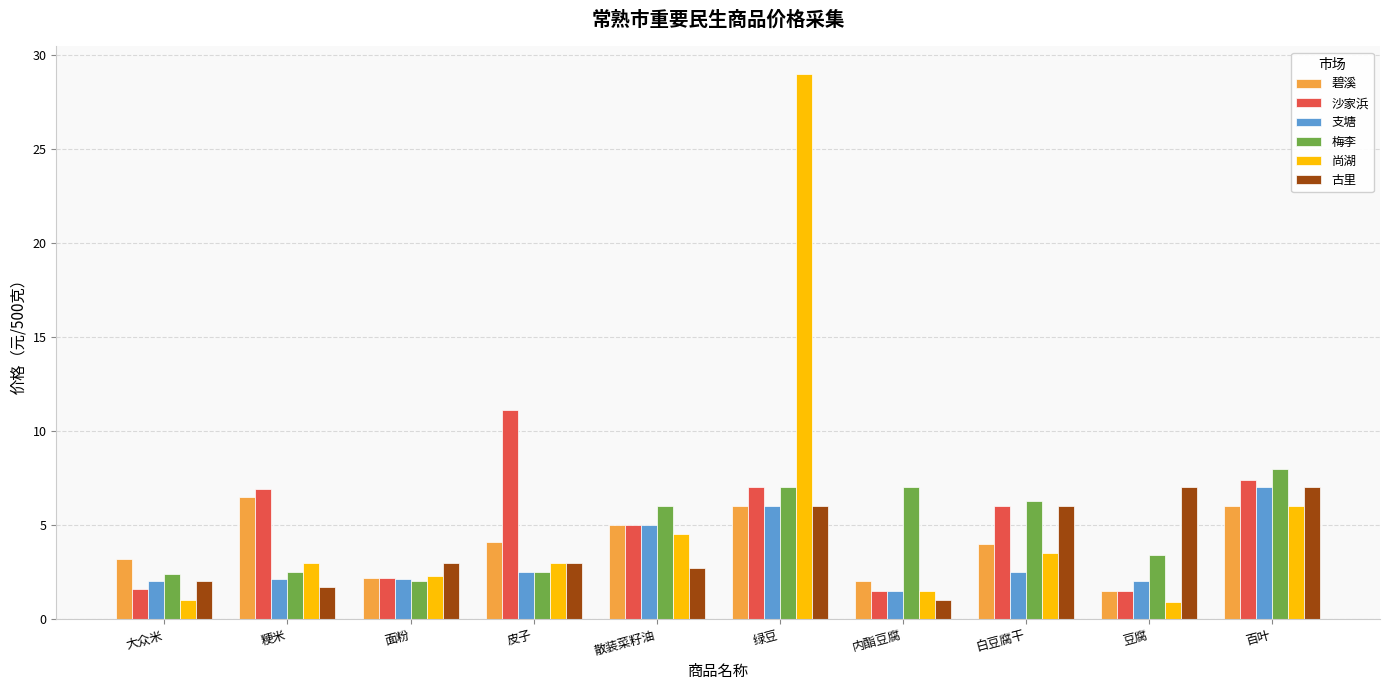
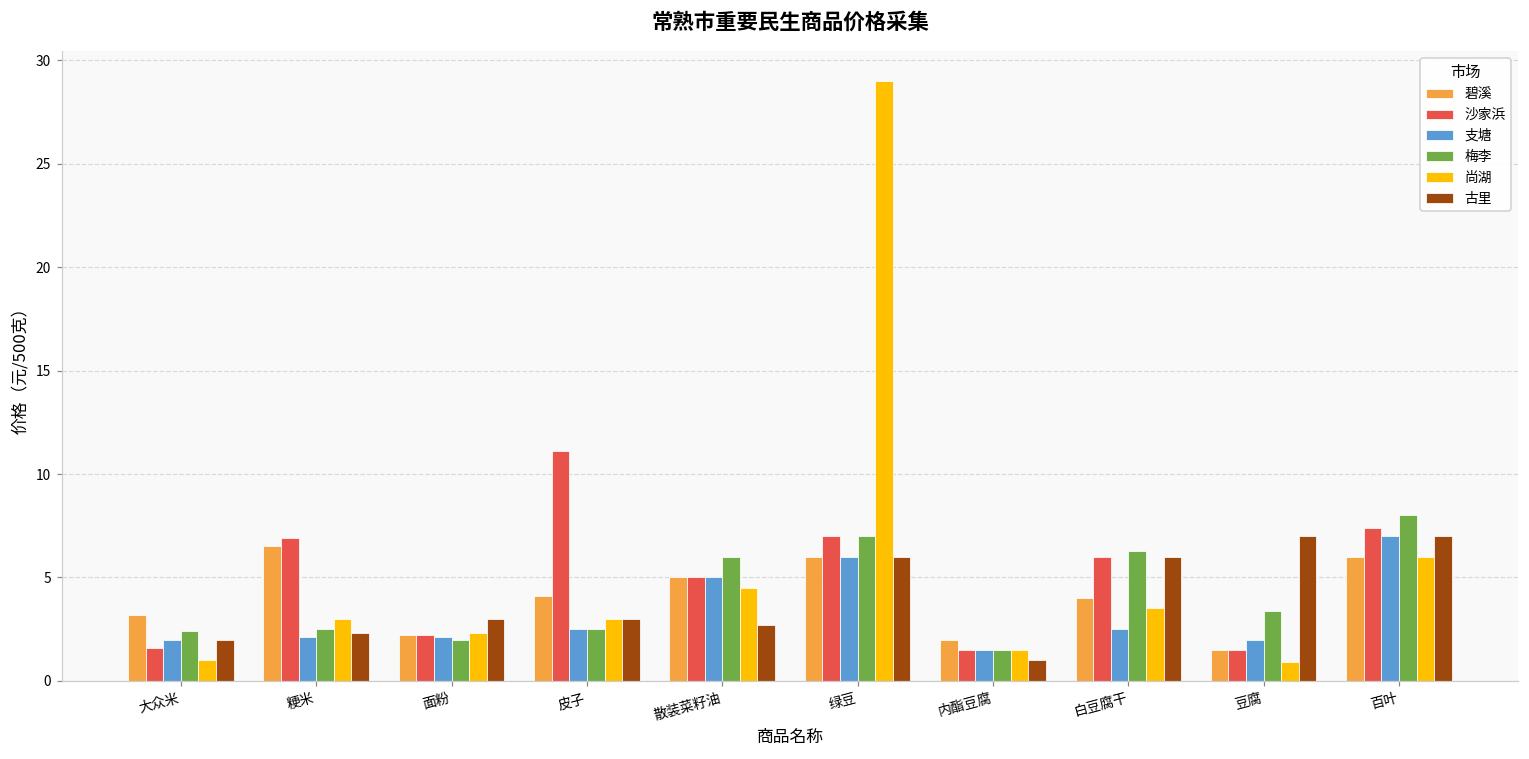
古里, 粳米: 1.7 -> 2.3
梅李, 内酯豆腐: 7.0 -> 1.5
